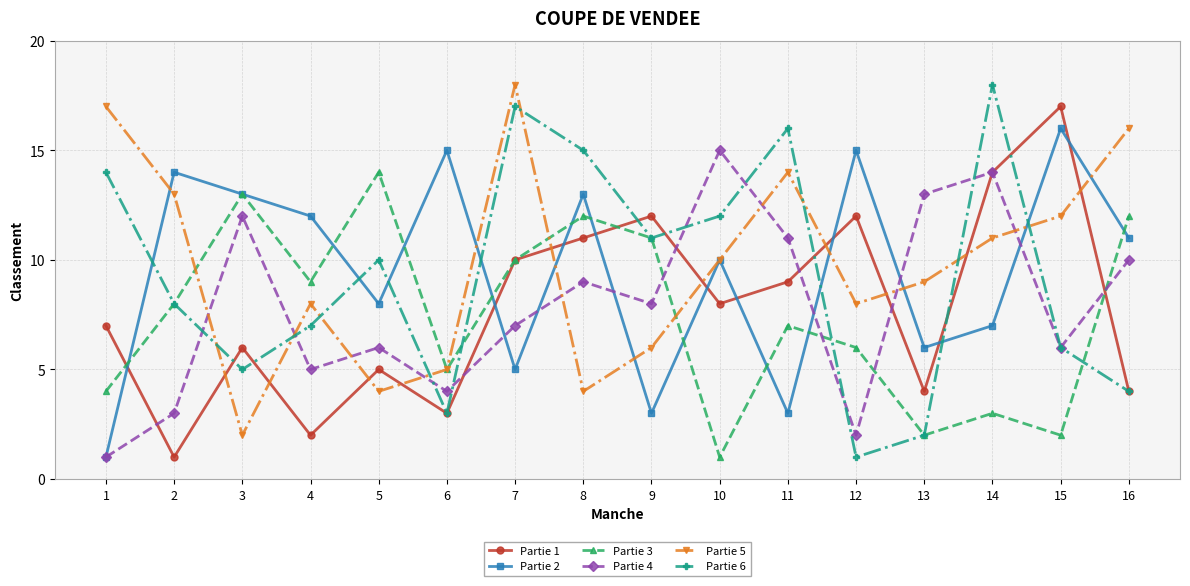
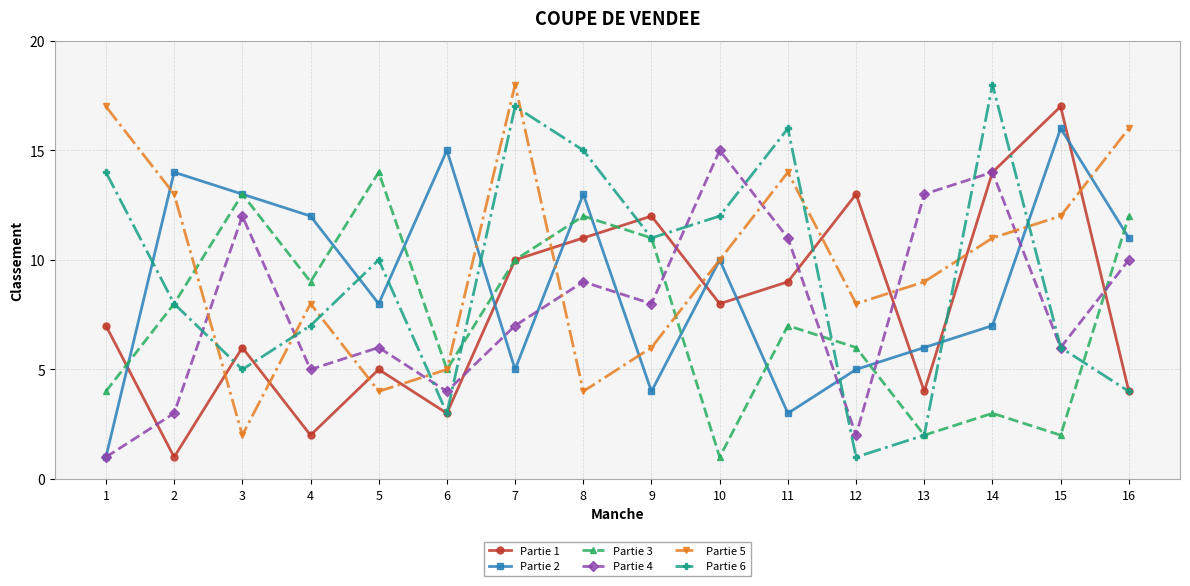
Partie 2, 9: 3 -> 4
Partie 1, 12: 12 -> 13
Partie 2, 12: 15 -> 5
